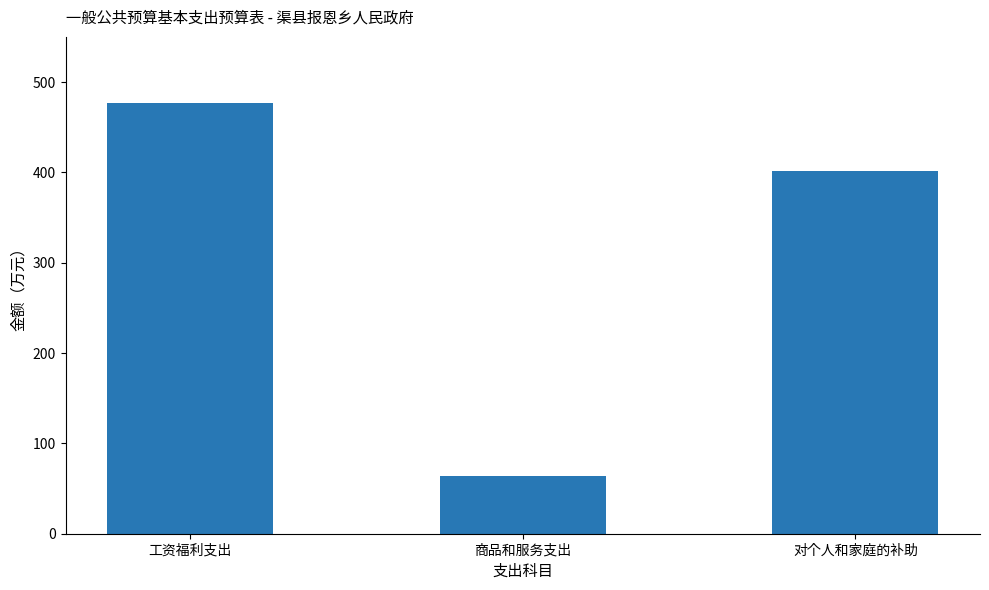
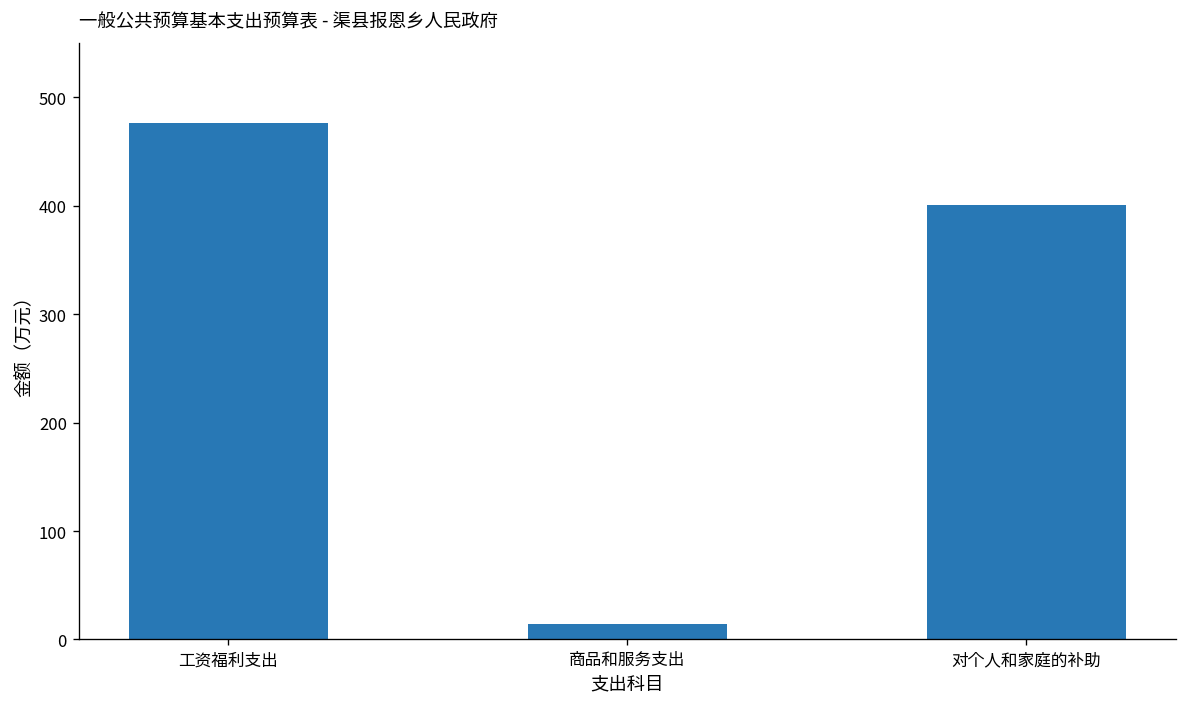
商品和服务支出: 60 -> 10
